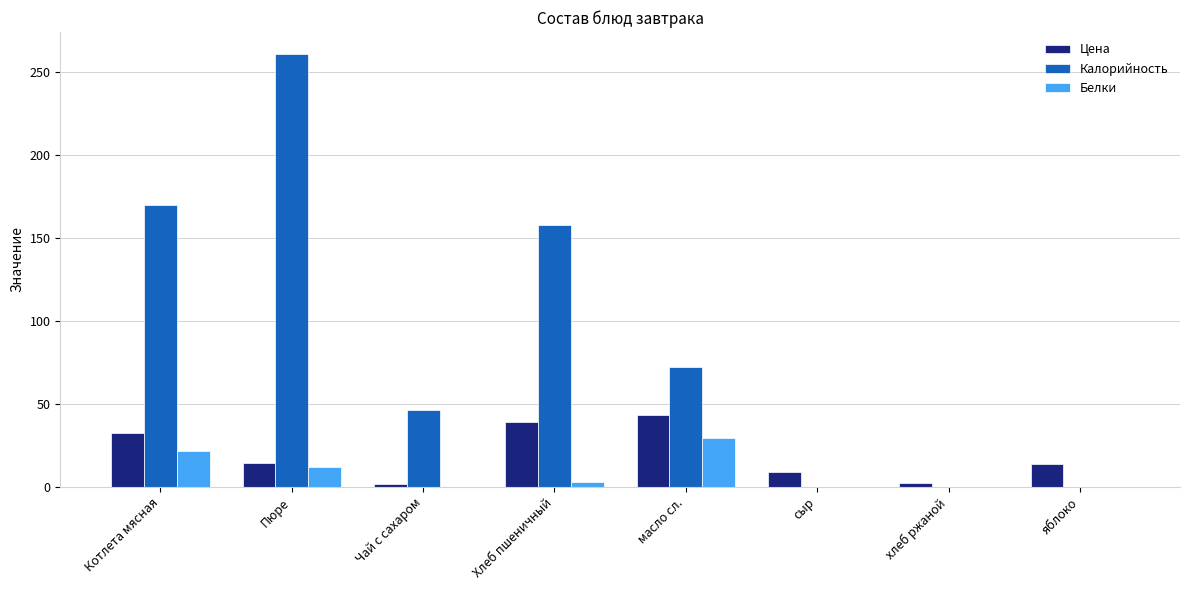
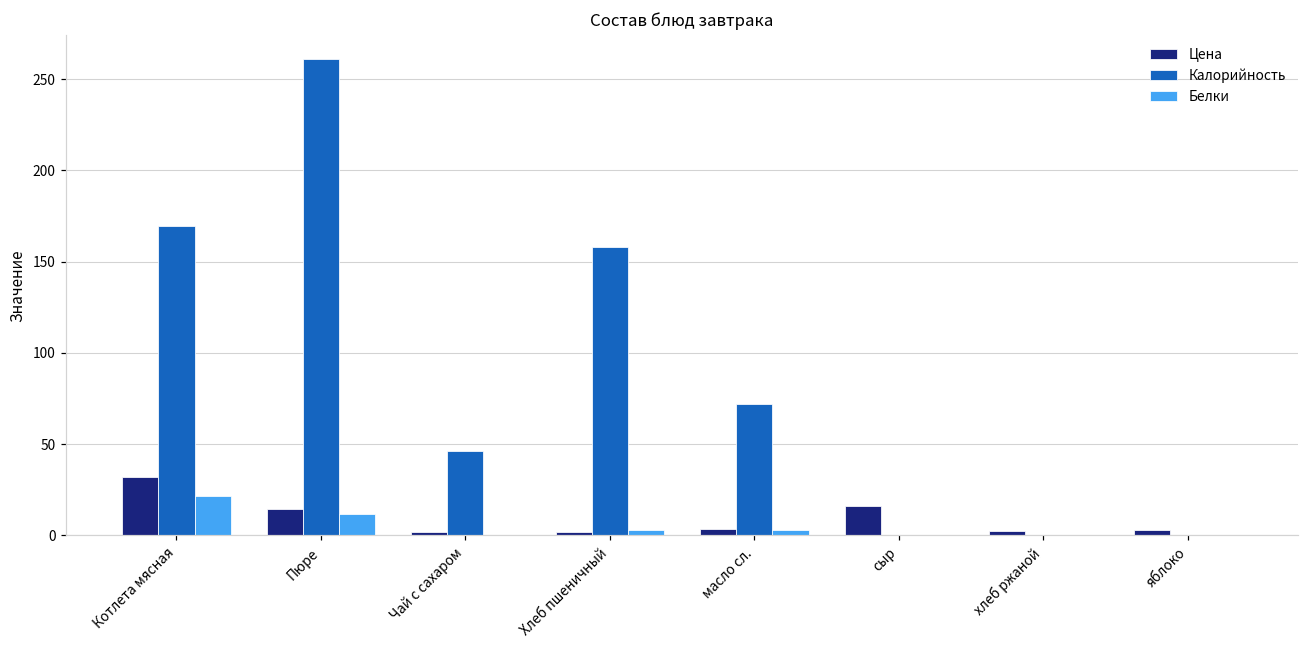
Цена, Хлеб пшеничный: 39 -> 2
Цена, масло сл.: 43 -> 4
Белки, масло сл.: 29 -> 3
Цена, сыр: 9 -> 16
Цена, яблоко: 14 -> 3
